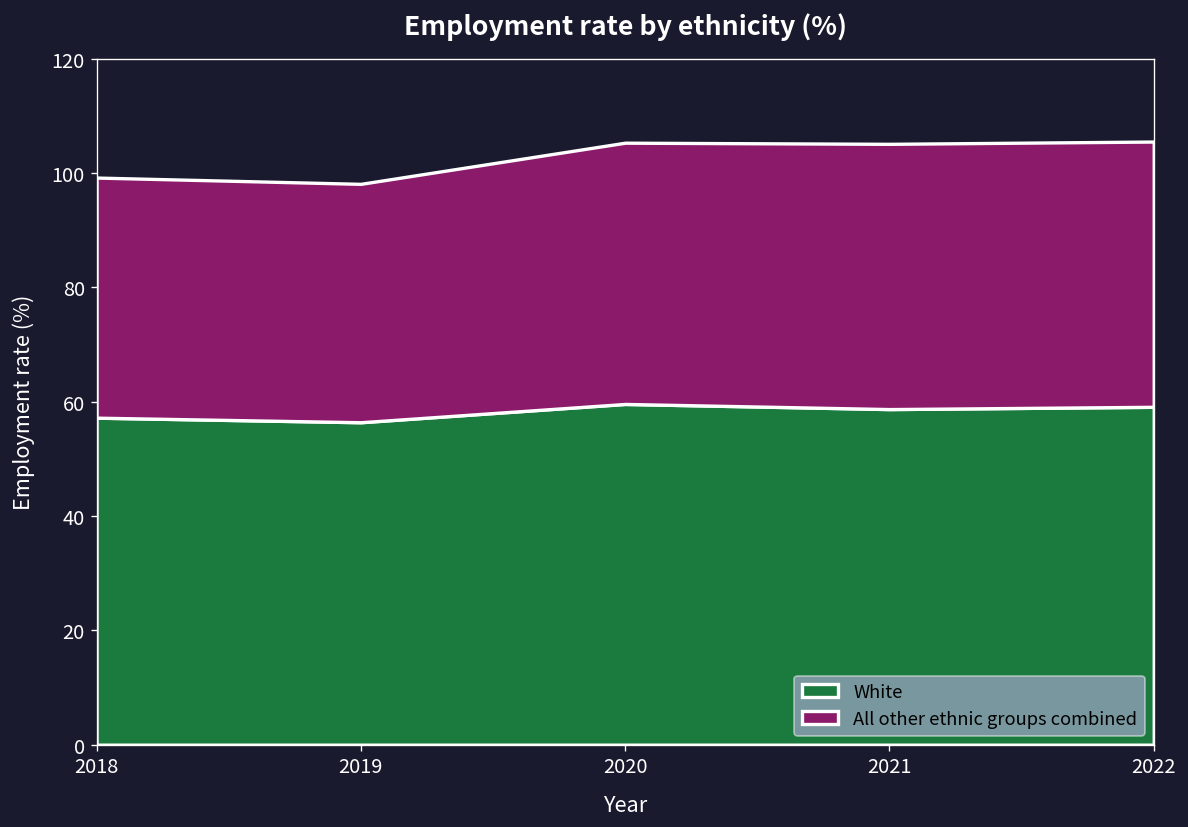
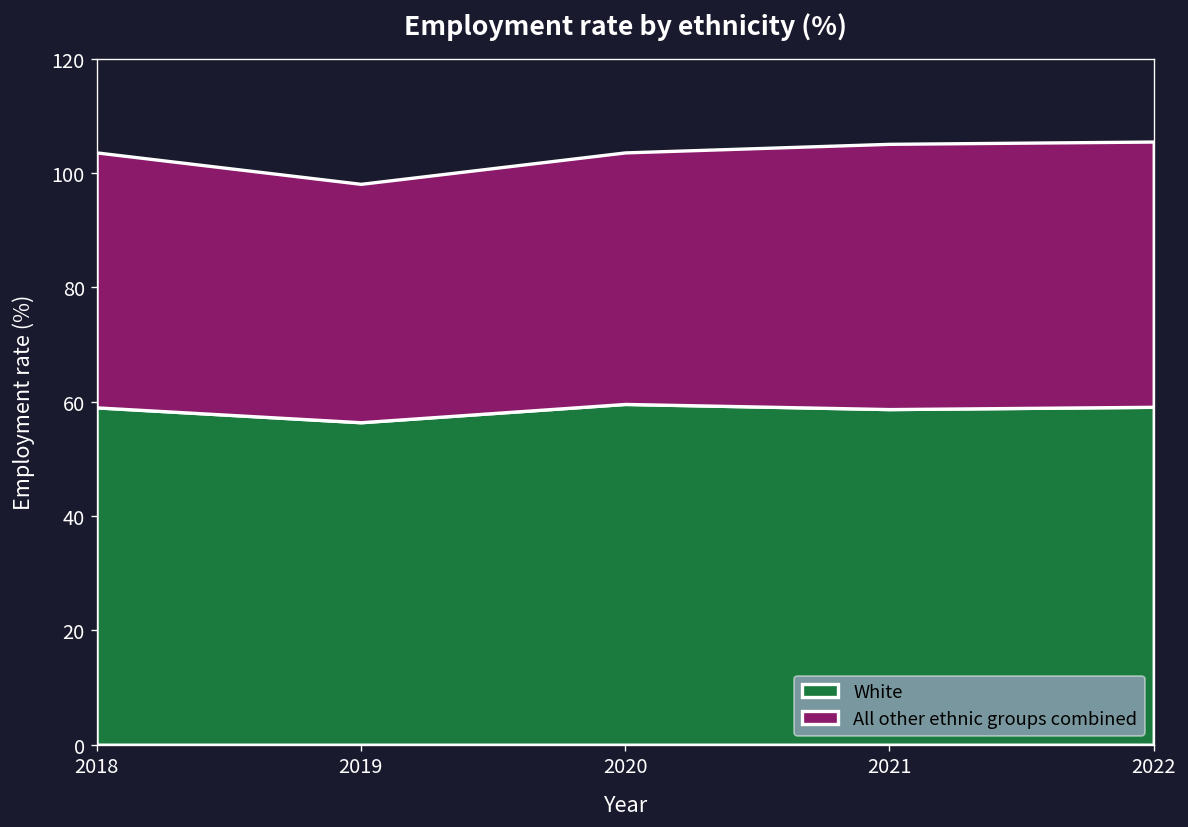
White, 2018: 57 -> 59
All other ethnic groups combined, 2018: 42 -> 45
All other ethnic groups combined, 2020: 46 -> 44
